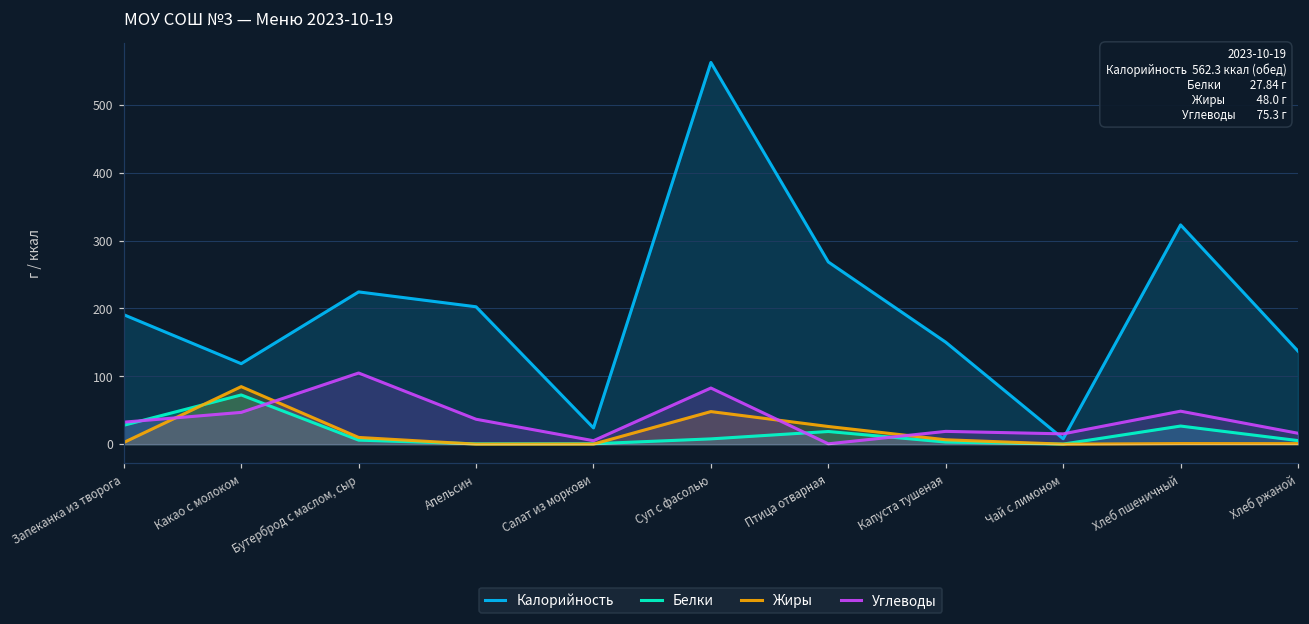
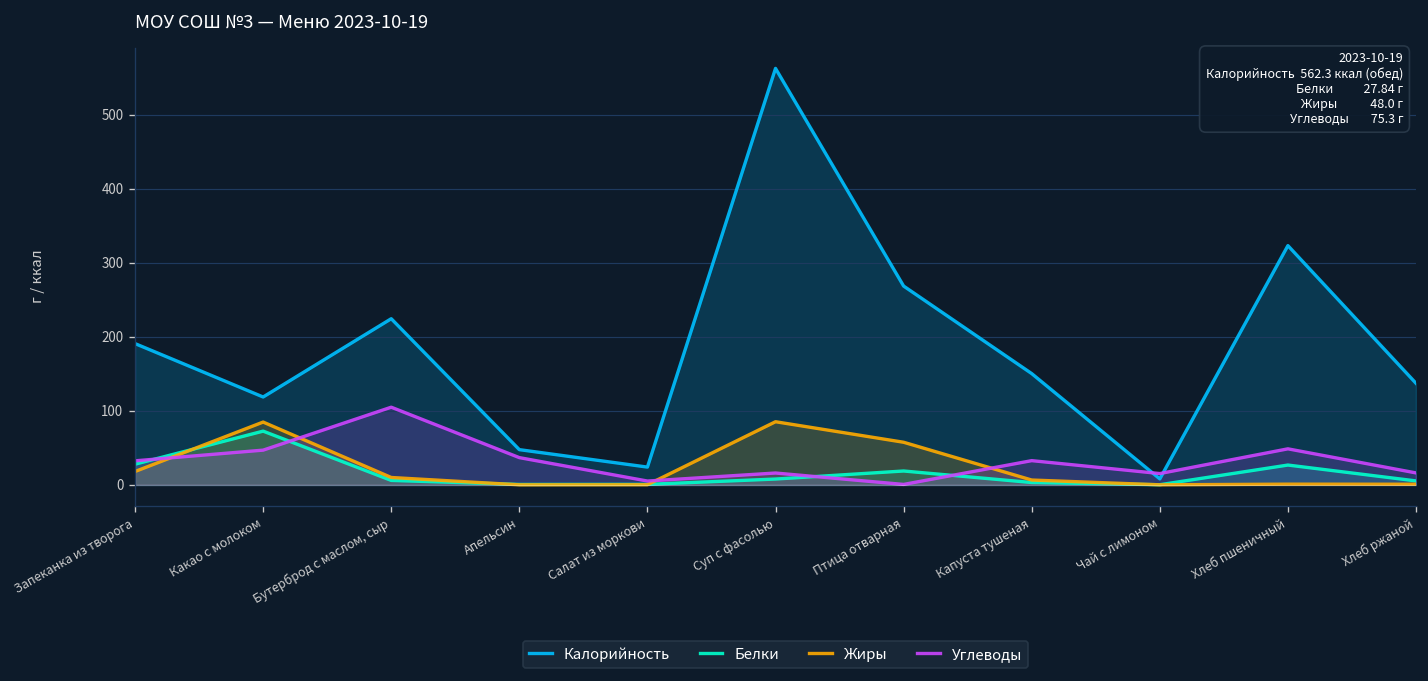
Жиры, Запеканка из творога: 0 -> 20
Калорийность, Апельсин: 200 -> 50
Жиры, Суп с фасолью: 50 -> 90
Углеводы, Суп с фасолью: 80 -> 20
Жиры, Птица отварная: 30 -> 60
Углеводы, Капуста тушеная: 20 -> 30
